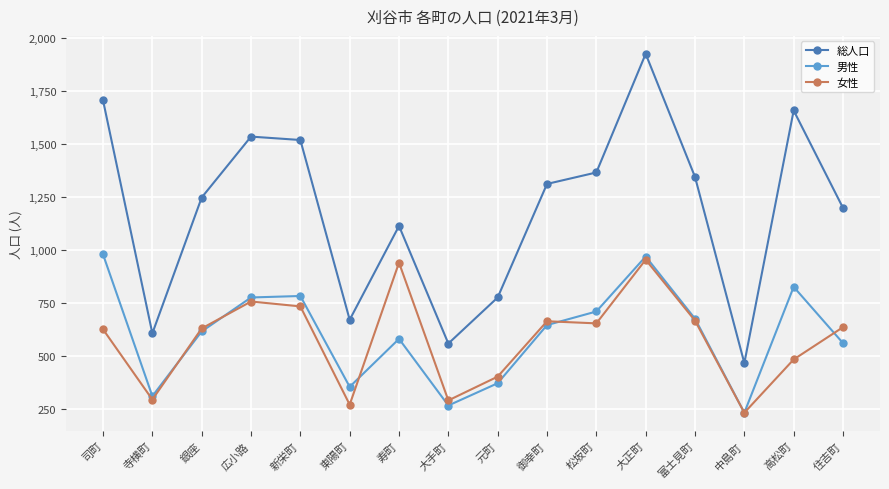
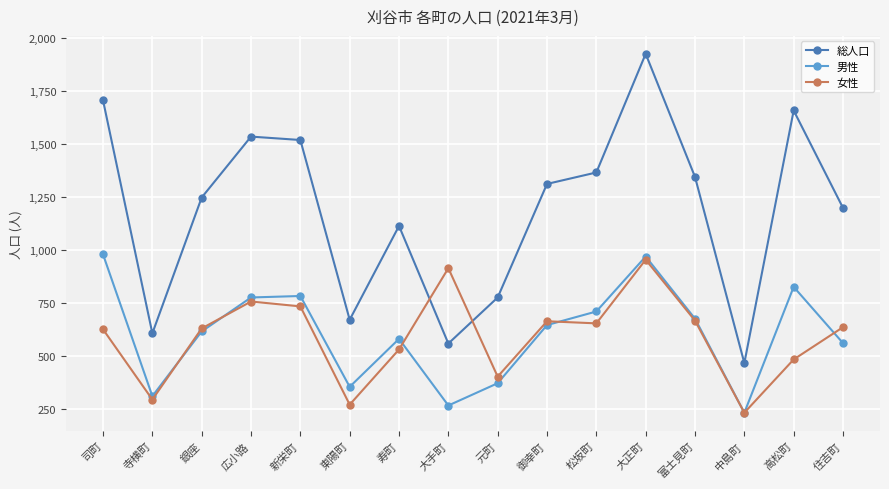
女性, 寿町: 940 -> 530
女性, 大手町: 290 -> 920
